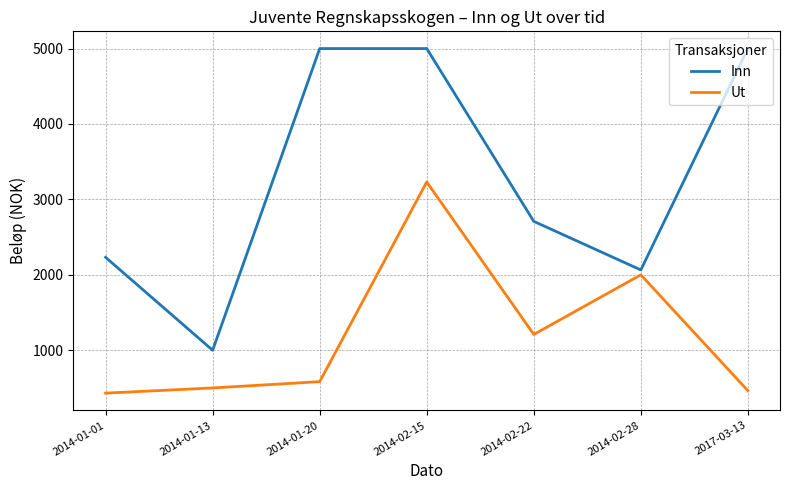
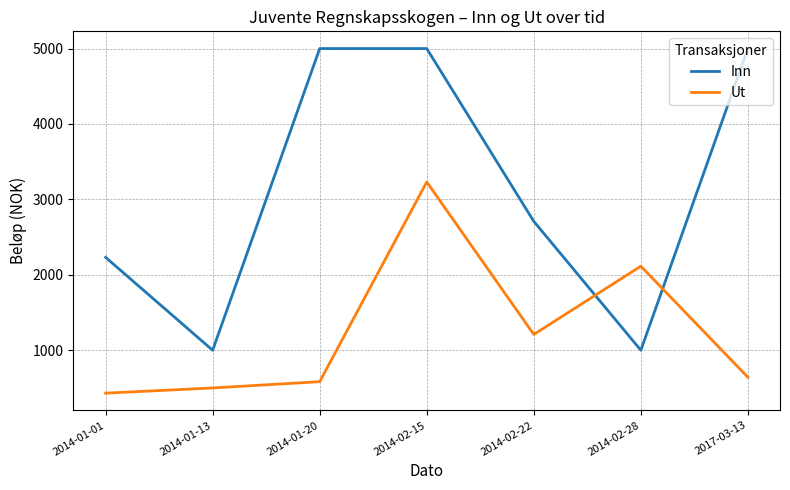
Inn, 2014-02-28: 2100 -> 1000
Ut, 2014-02-28: 2000 -> 2100
Ut, 2017-03-13: 500 -> 600
